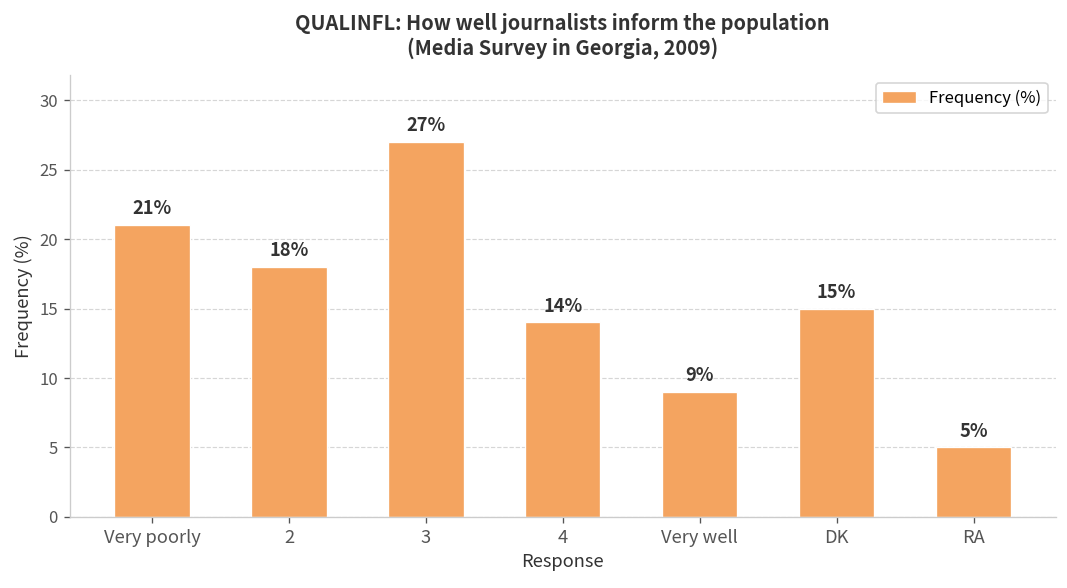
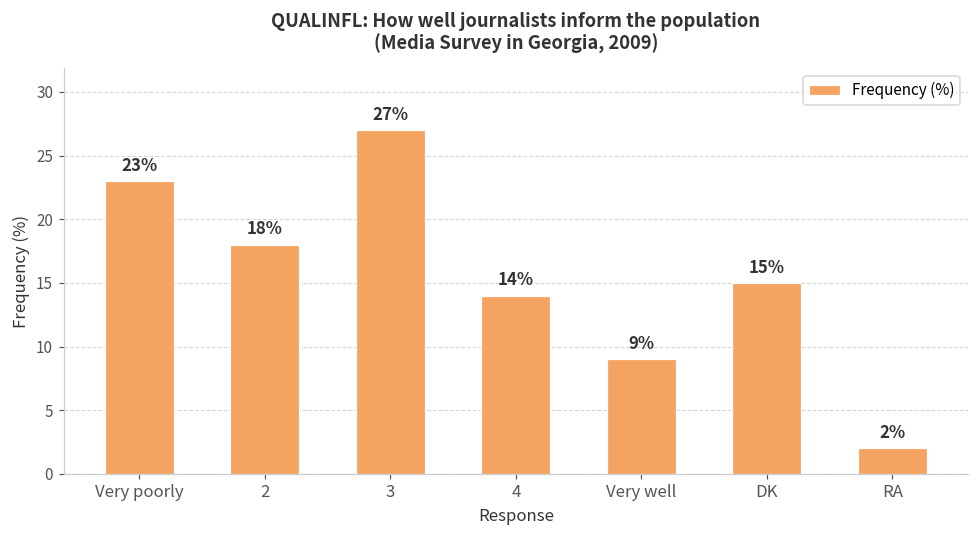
Very poorly: 21% -> 23%
RA: 5% -> 2%
